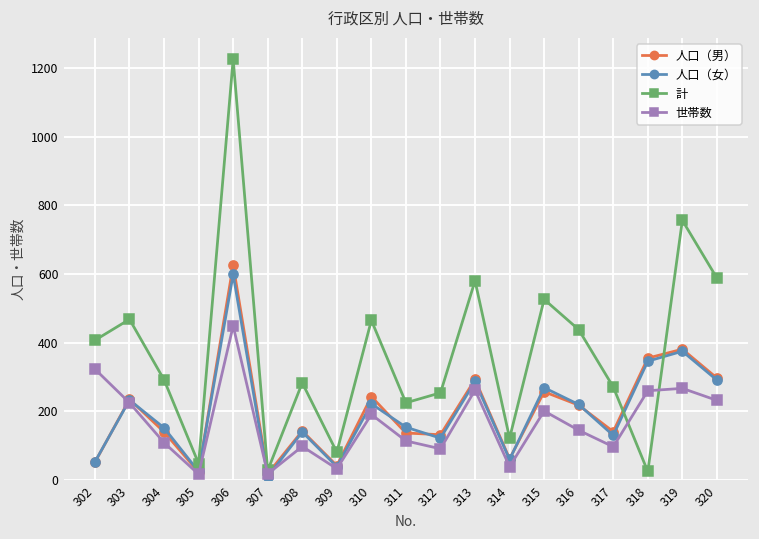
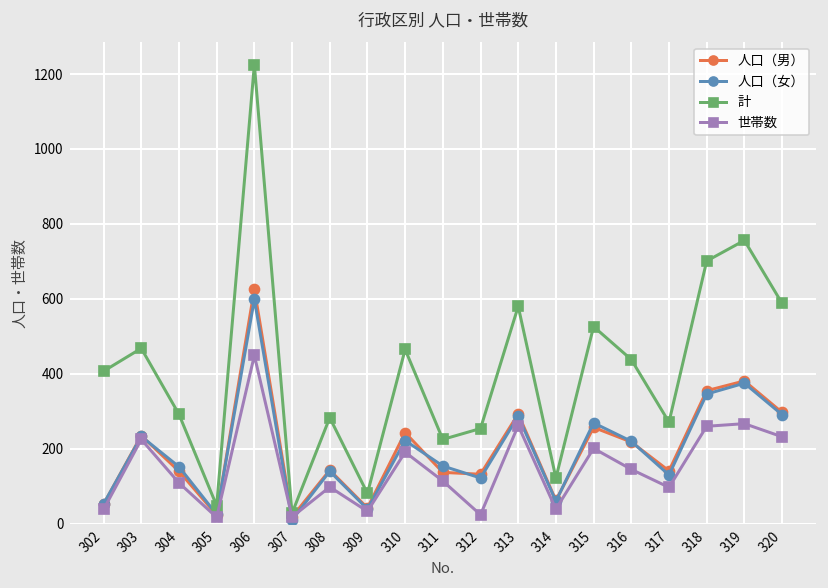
世帯数, 302: 320 -> 40
世帯数, 312: 90 -> 20
計, 318: 30 -> 700
